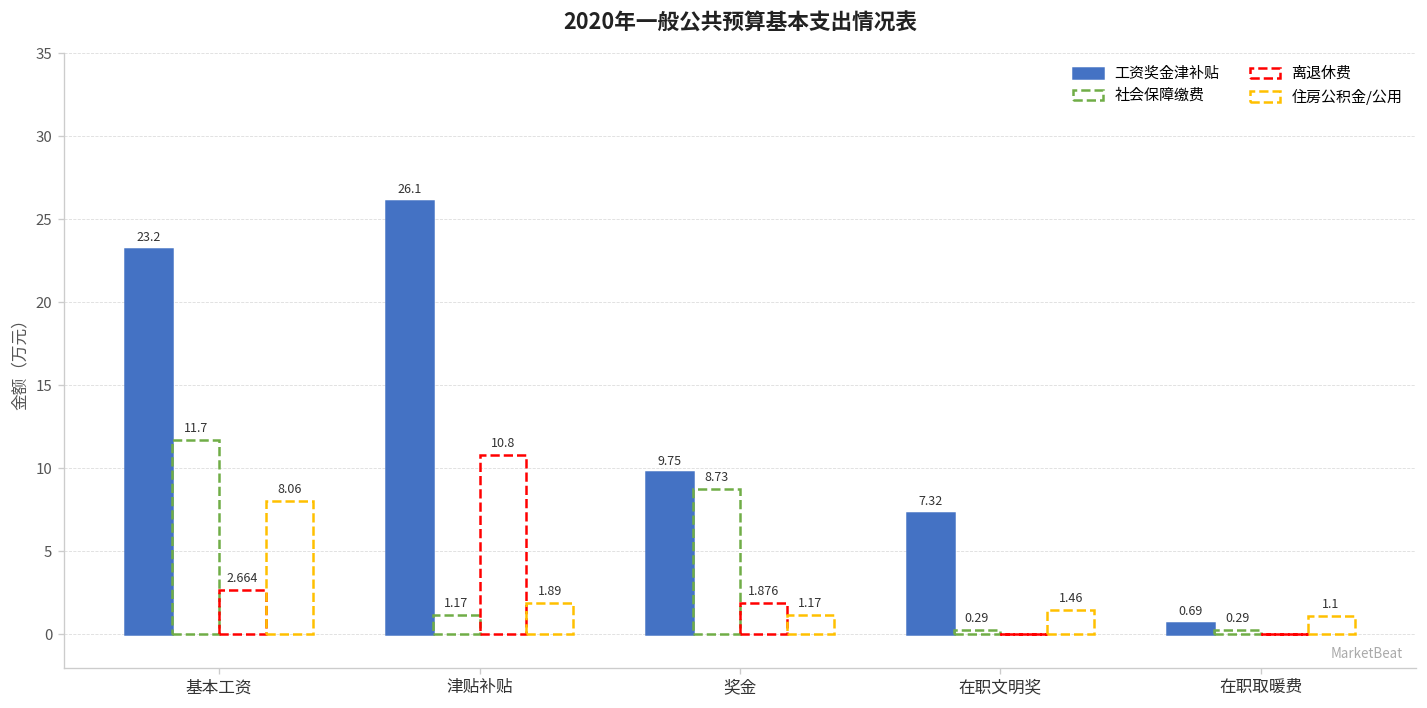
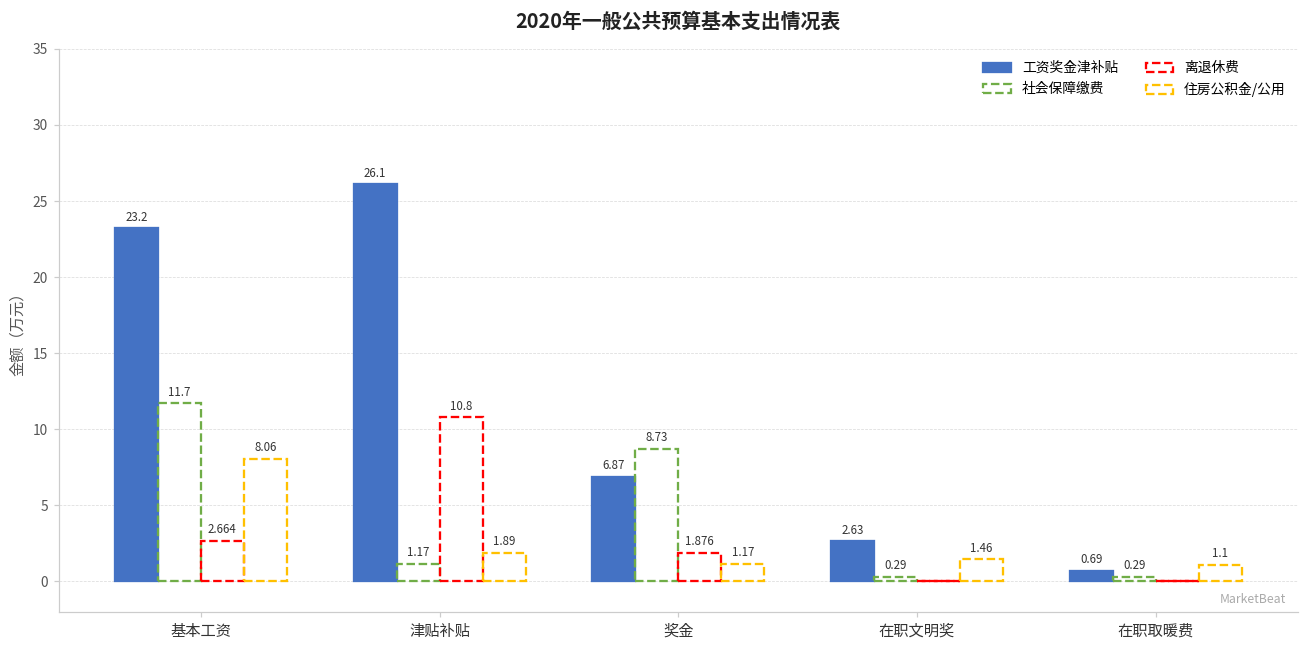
工资奖金津补贴, 奖金: 9.75 -> 6.87
工资奖金津补贴, 在职文明奖: 7.32 -> 2.63
